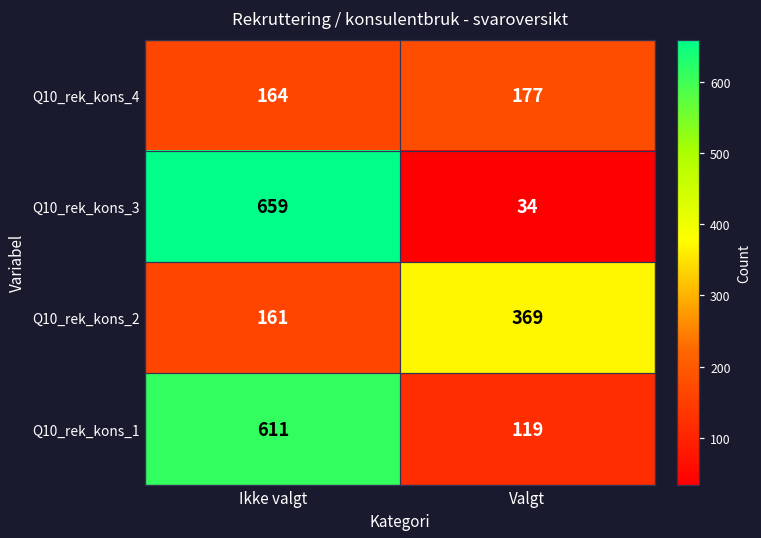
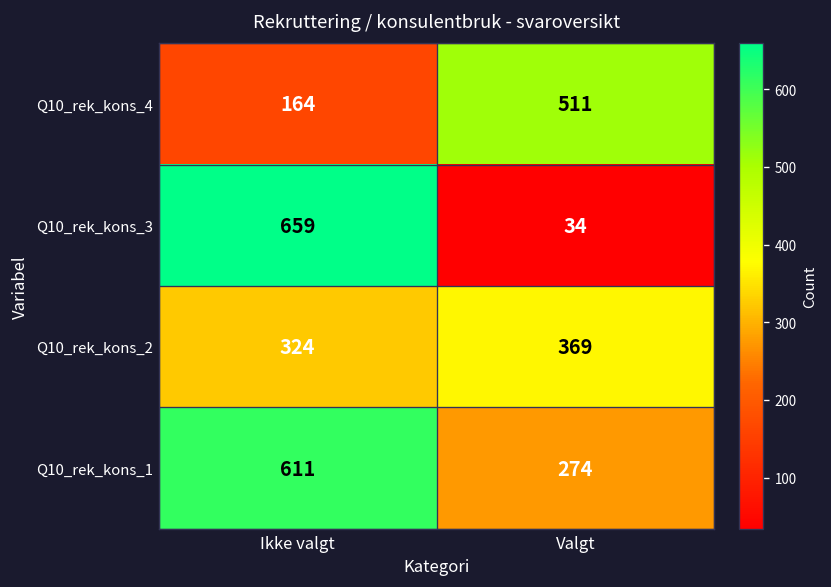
Q10_rek_kons_4, Valgt: 177 -> 511
Q10_rek_kons_2, Ikke valgt: 161 -> 324
Q10_rek_kons_1, Valgt: 119 -> 274
